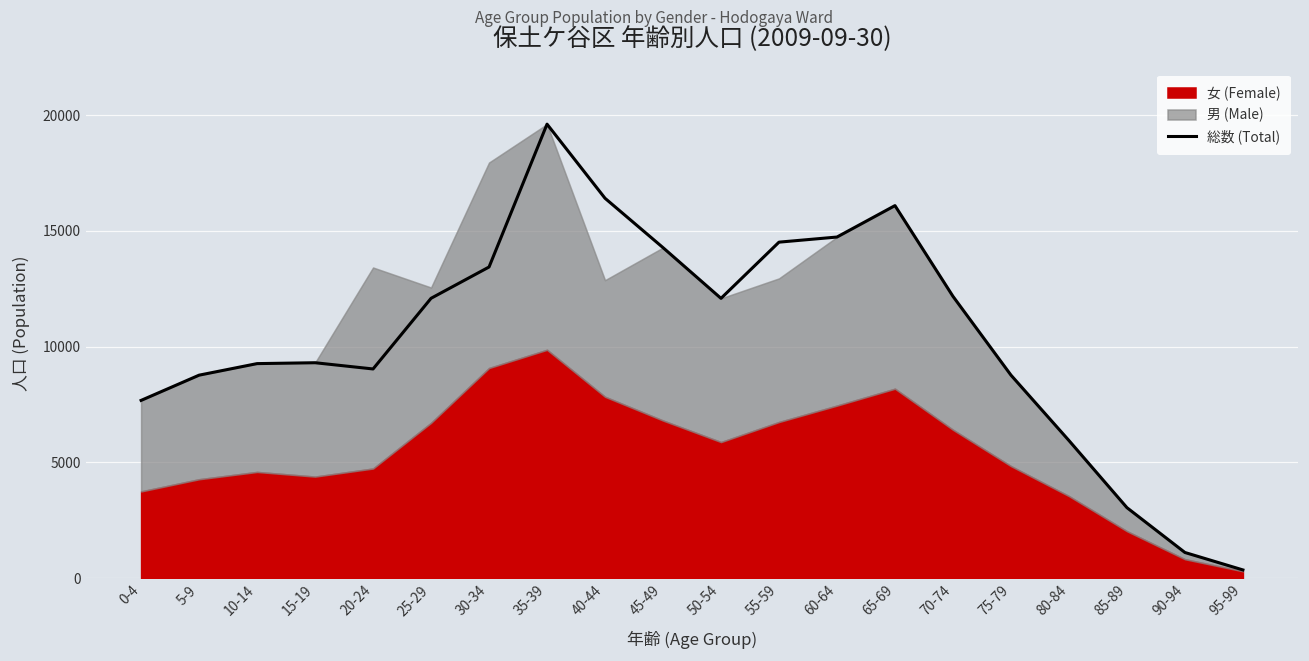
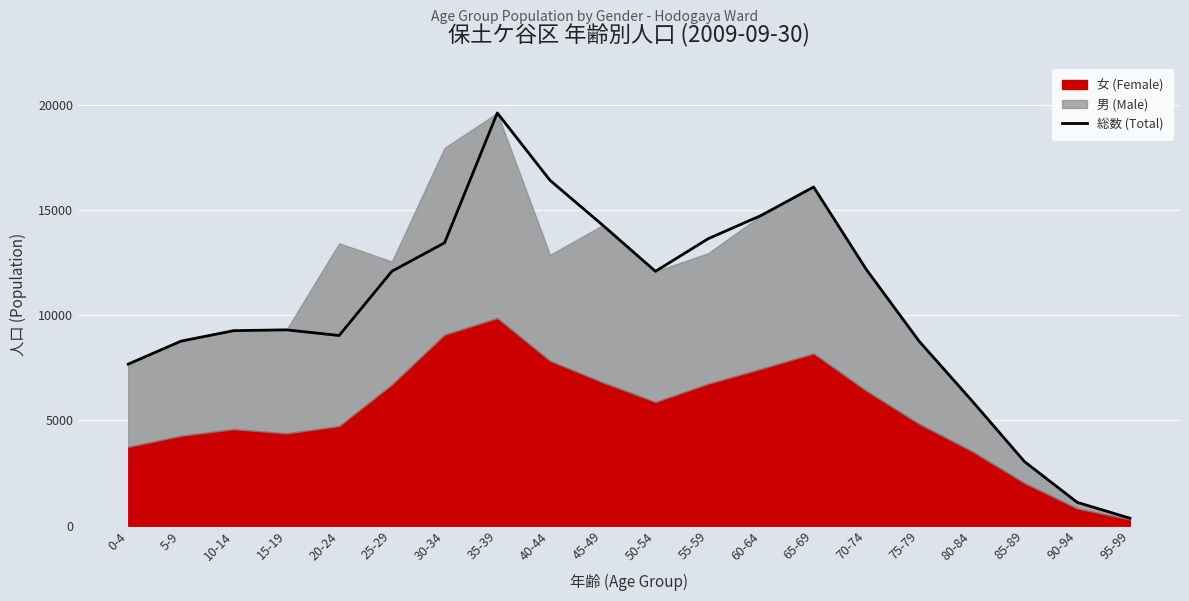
総数 (Total), 55-59: 14500 -> 13600
